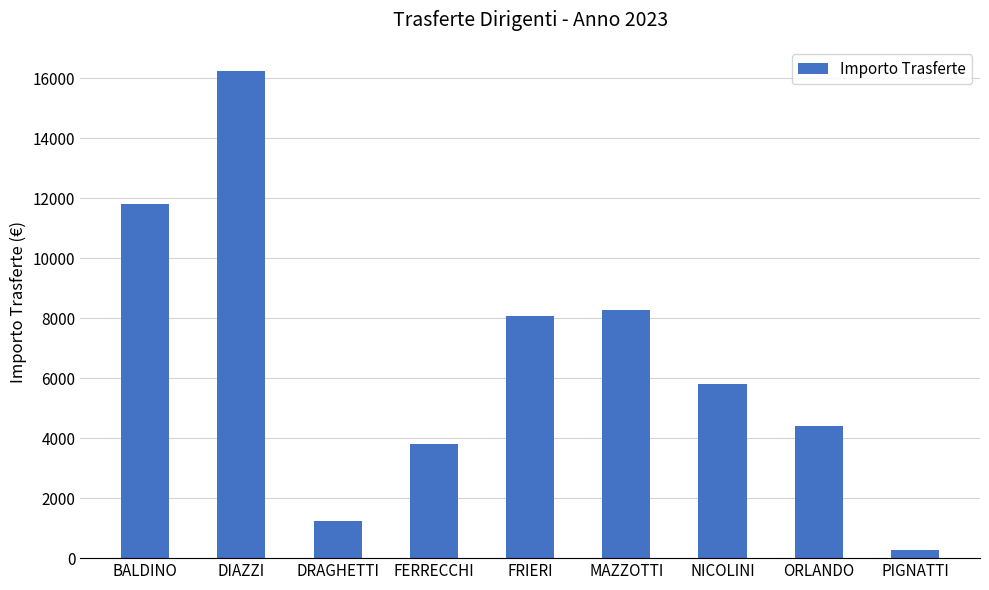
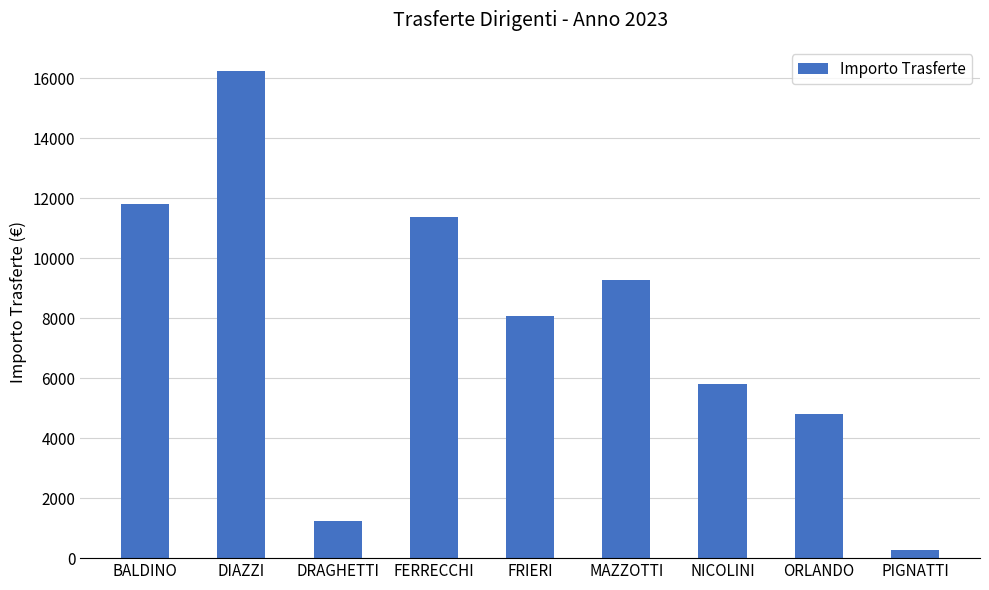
FERRECCHI: 3800 -> 11400
MAZZOTTI: 8300 -> 9300
ORLANDO: 4400 -> 4800
